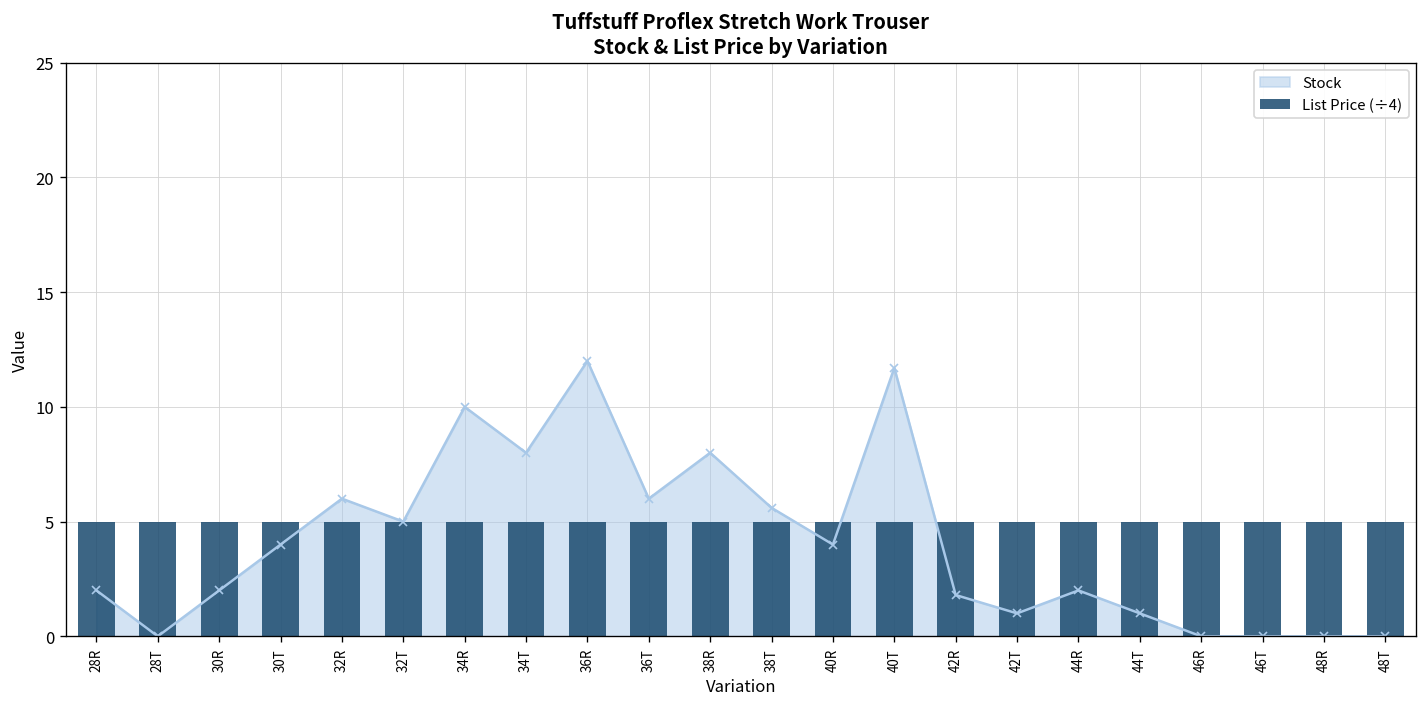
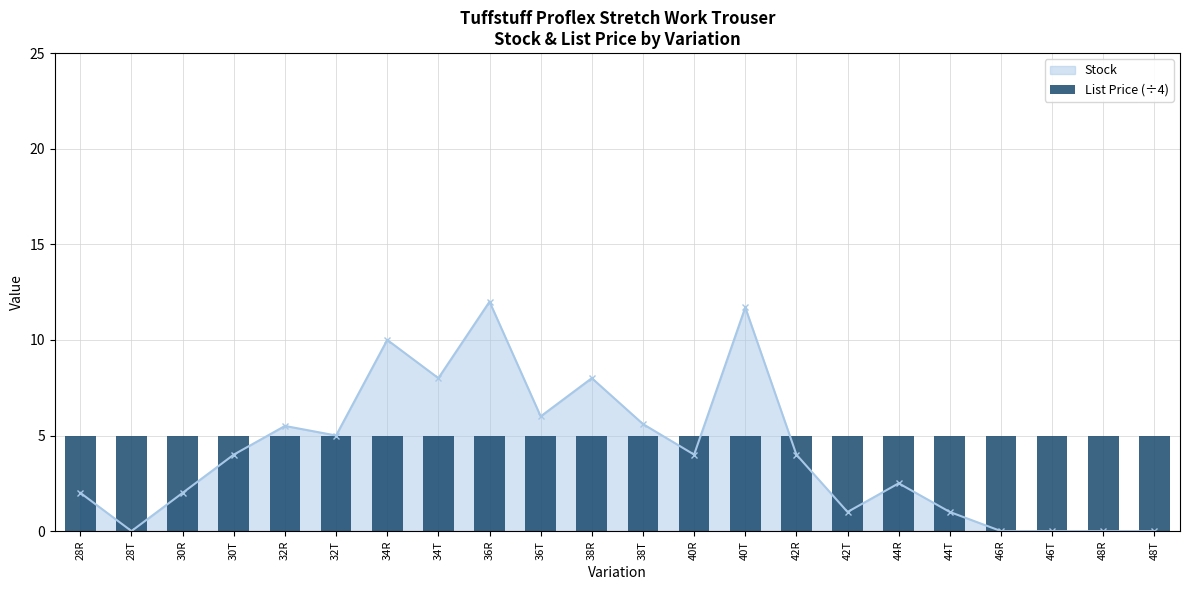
Stock, 32R: 6.0 -> 5.5
Stock, 42R: 1.8 -> 4.0
Stock, 44R: 2.0 -> 2.5
